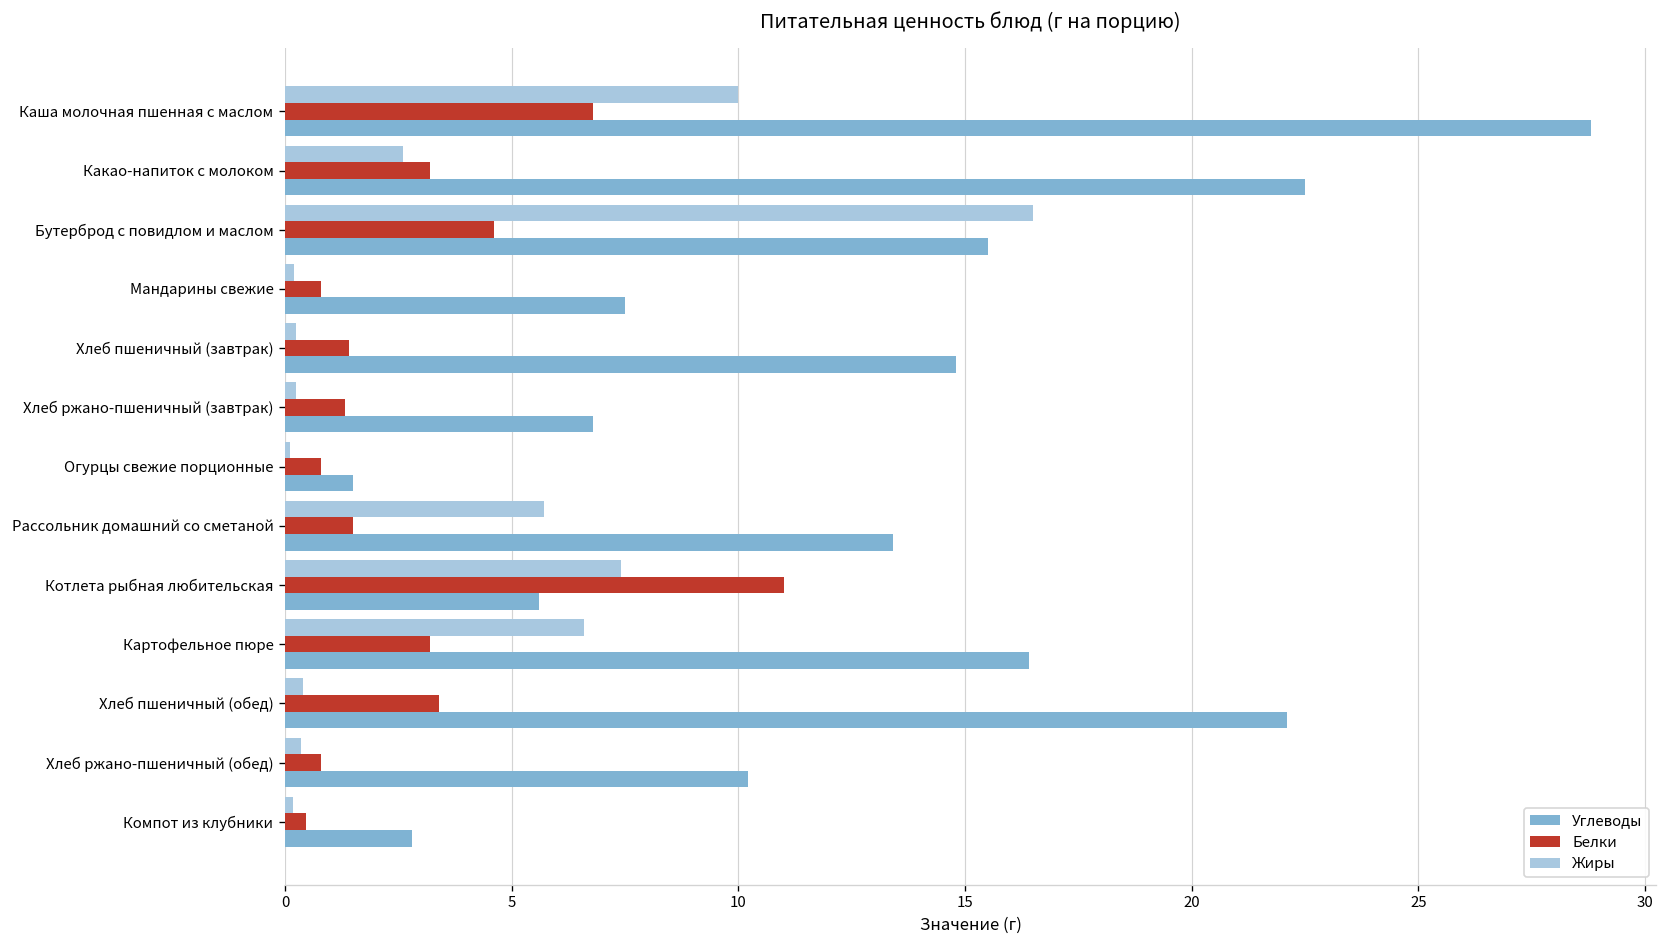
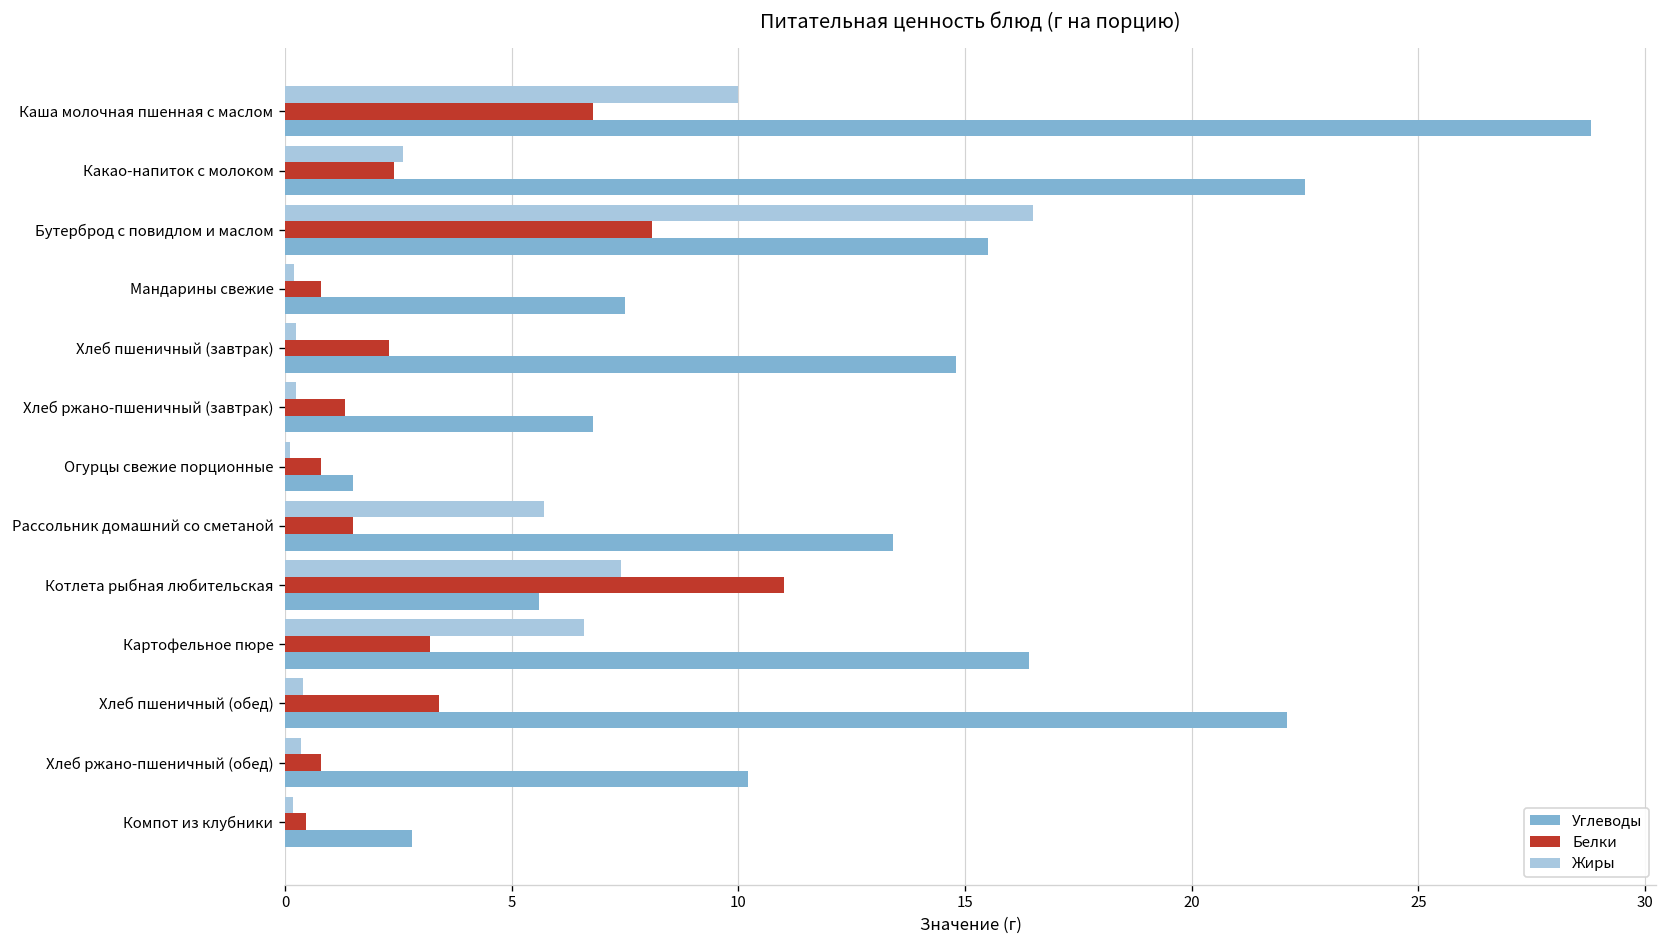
Белки, Какао-напиток с молоком: 3.2 -> 2.4
Белки, Бутерброд с повидлом и маслом: 4.6 -> 8.1
Белки, Хлеб пшеничный (завтрак): 1.4 -> 2.3
